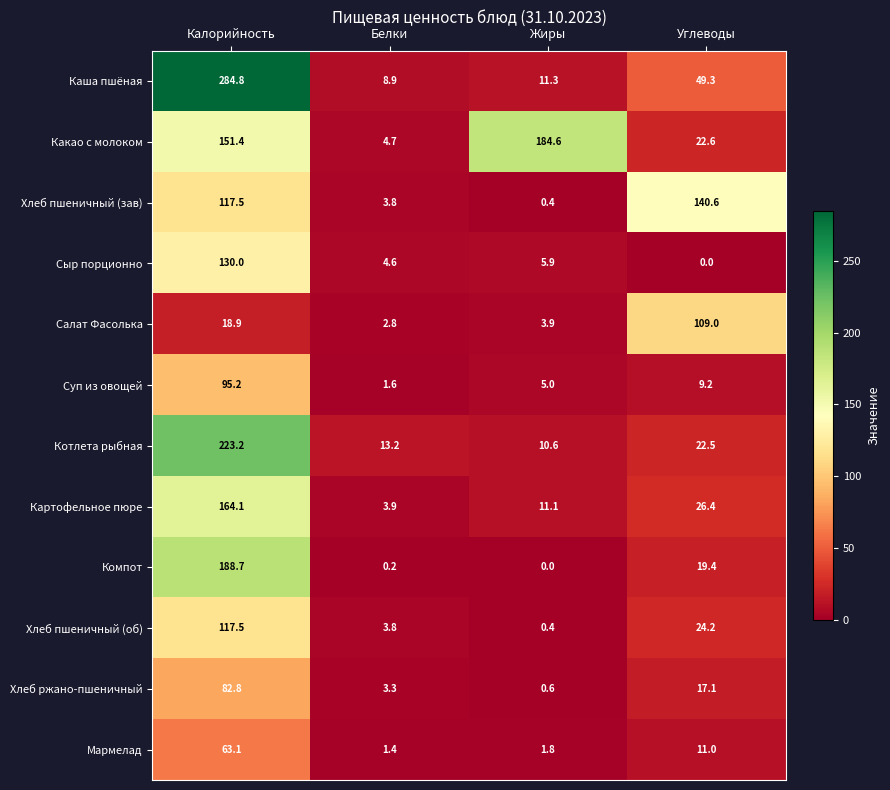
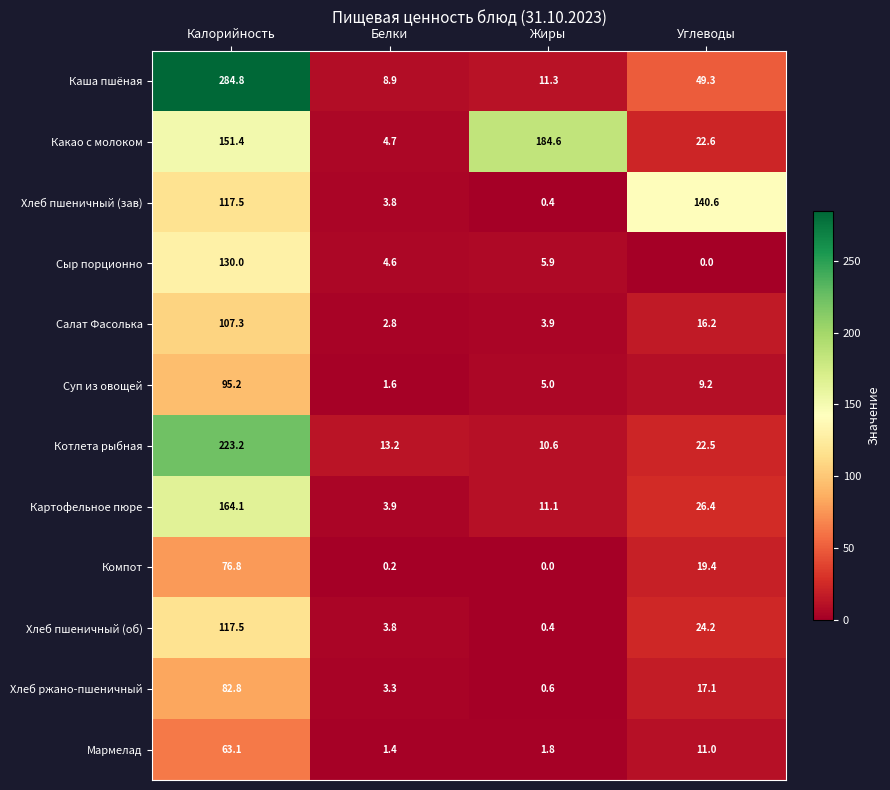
Салат Фасолька, Калорийность: 18.9 -> 107.3
Салат Фасолька, Углеводы: 109.0 -> 16.2
Компот, Калорийность: 188.7 -> 76.8
